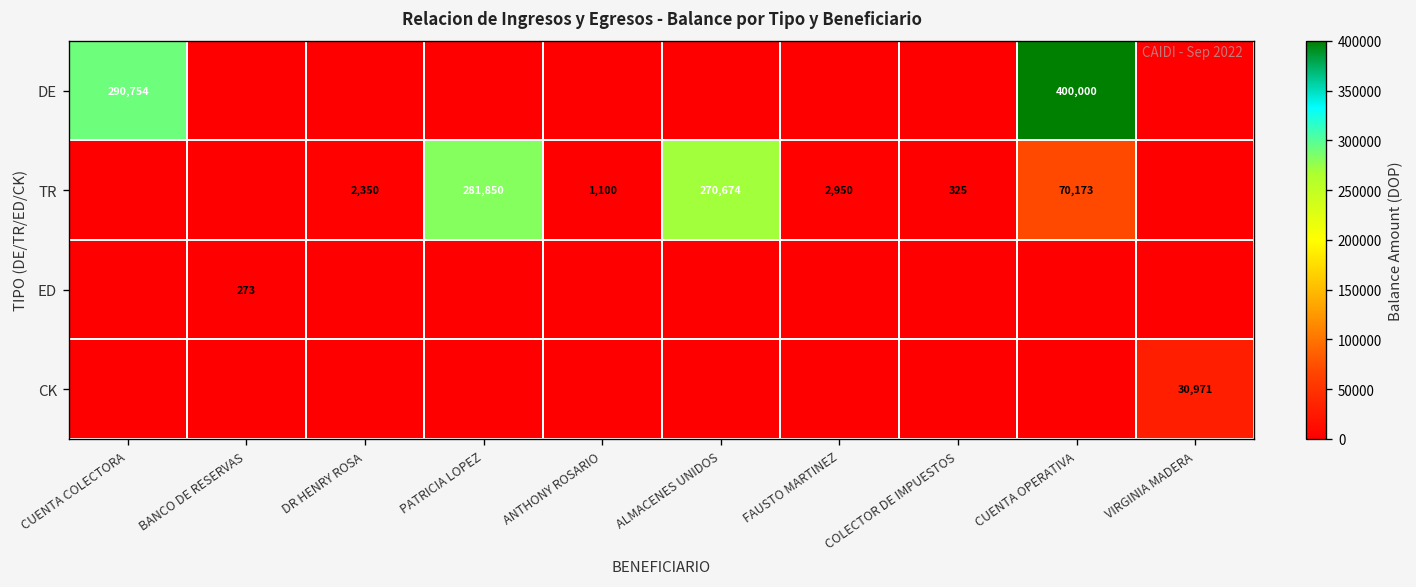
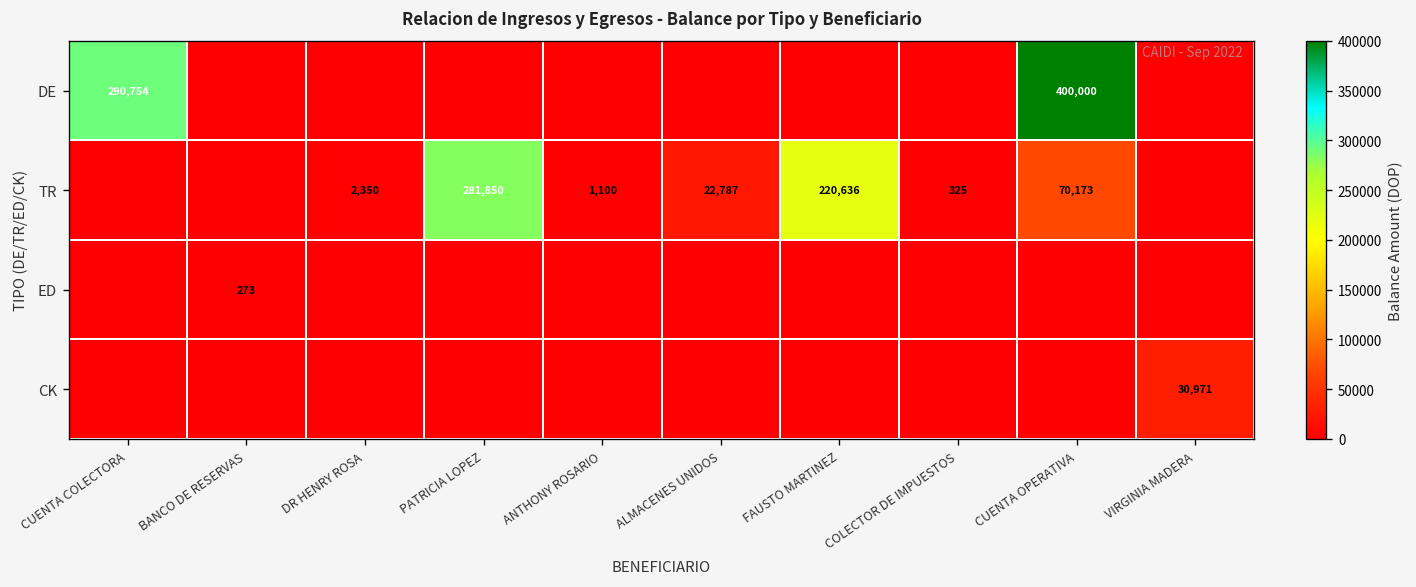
TR, ALMACENES UNIDOS: 270,674 -> 22,787
TR, FAUSTO MARTINEZ: 2,950 -> 220,636
